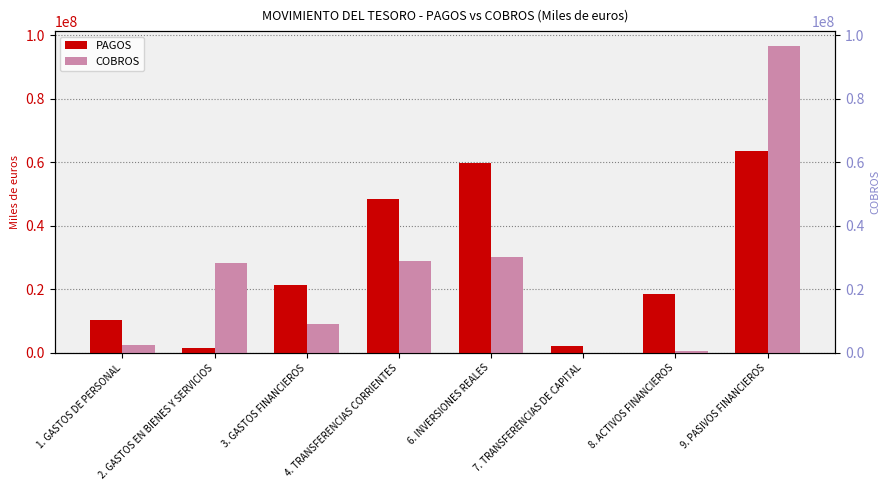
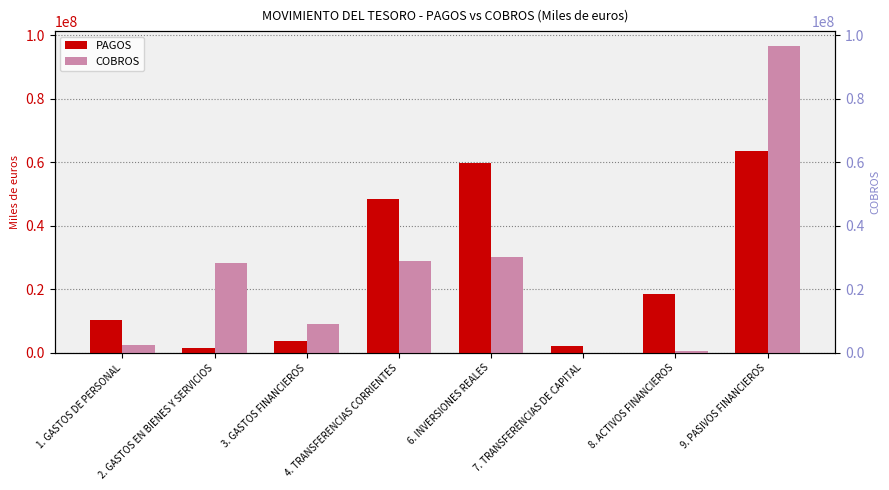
PAGOS, 3. GASTOS FINANCIEROS: 21000000 -> 4000000
